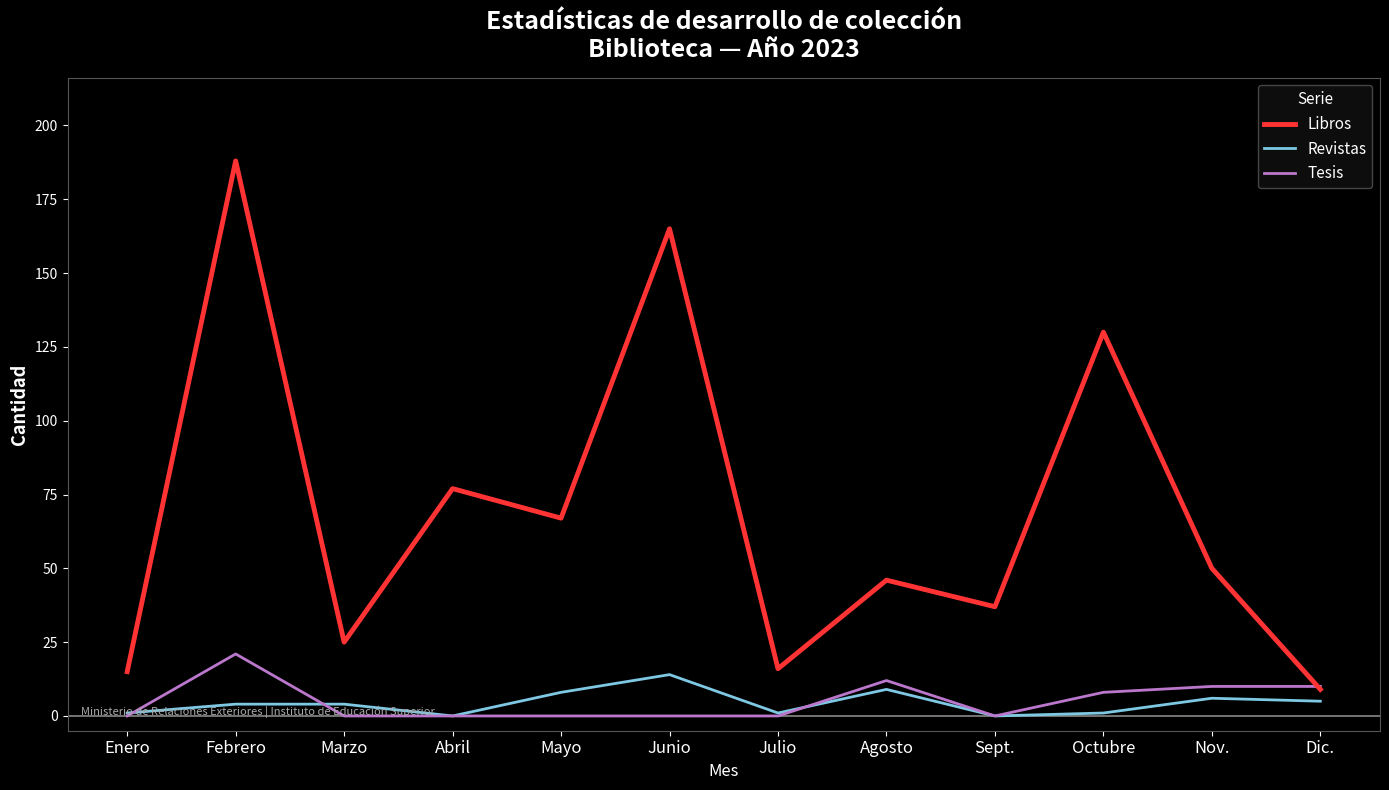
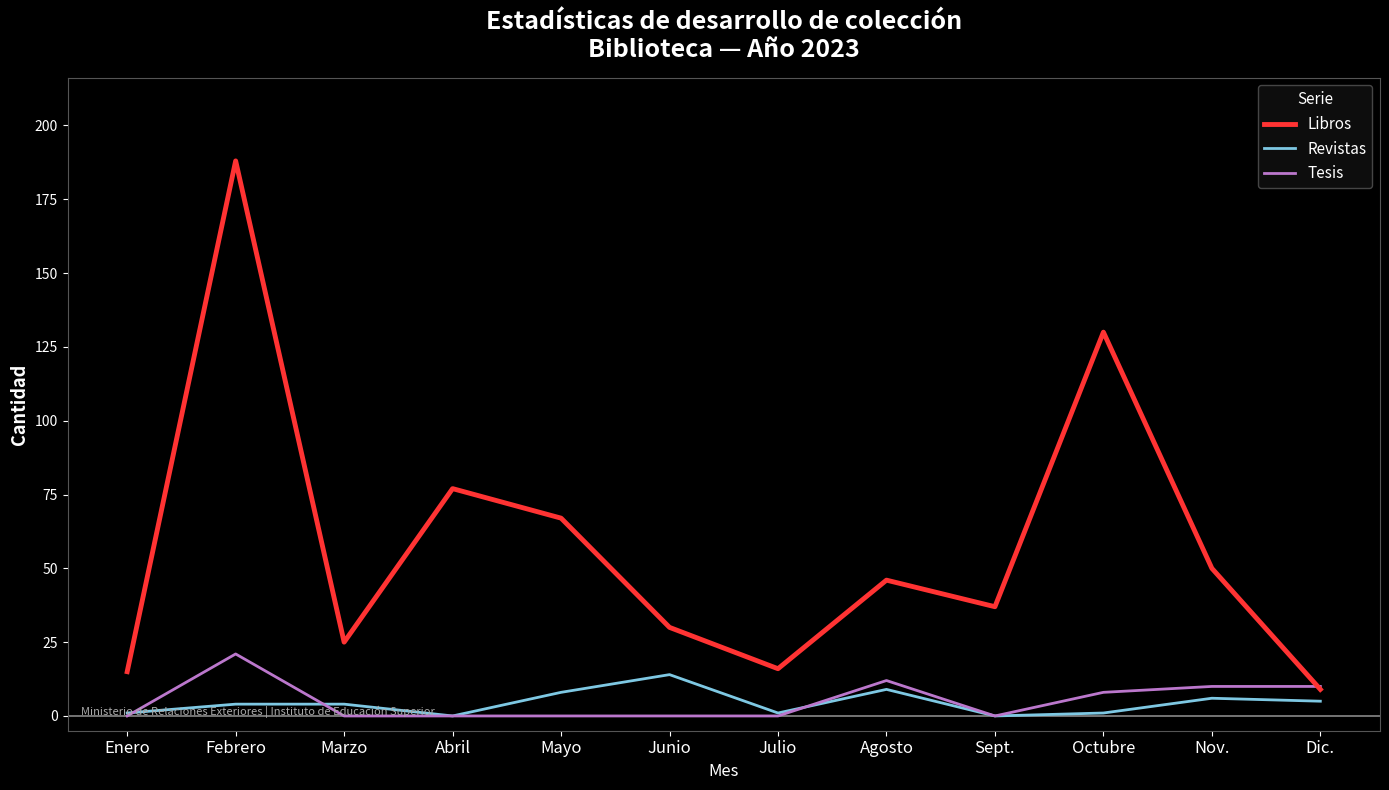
Libros, Junio: 165 -> 30
